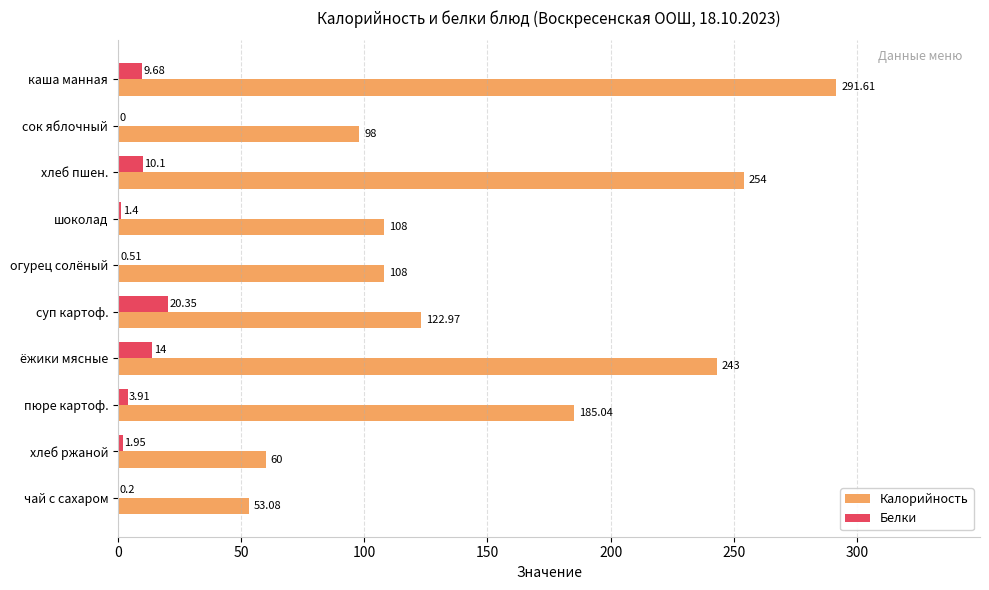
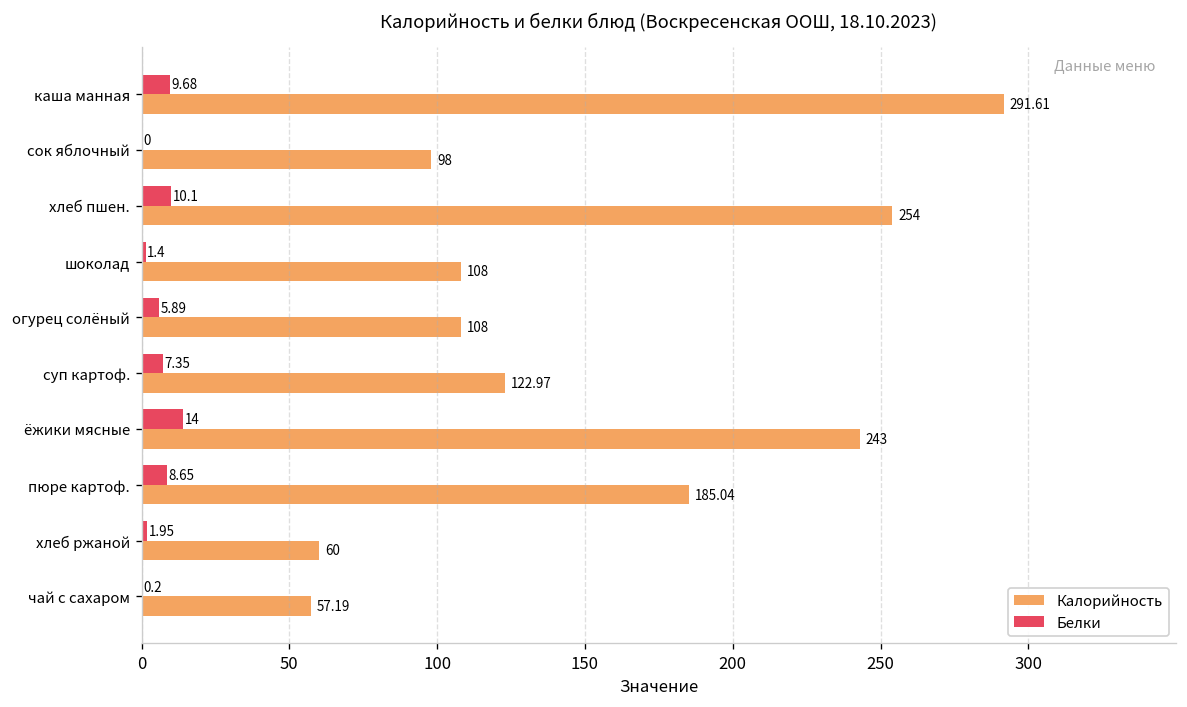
Белки, огурец солёный: 0.51 -> 5.89
Белки, суп картоф.: 20.35 -> 7.35
Белки, пюре картоф.: 3.91 -> 8.65
Калорийность, чай с сахаром: 53.08 -> 57.19
